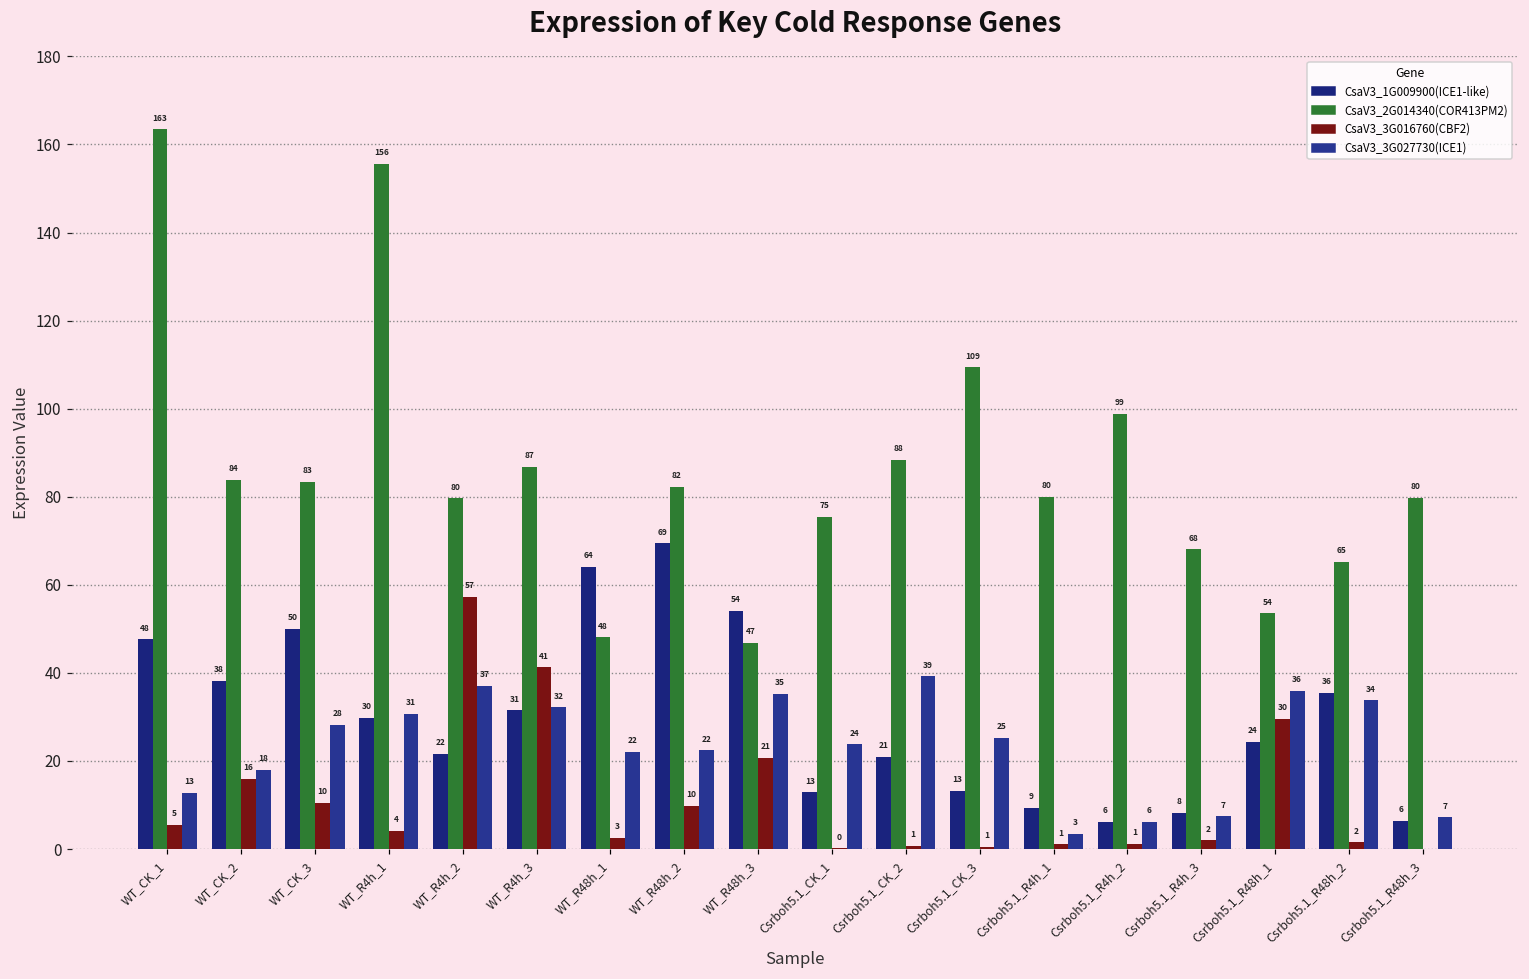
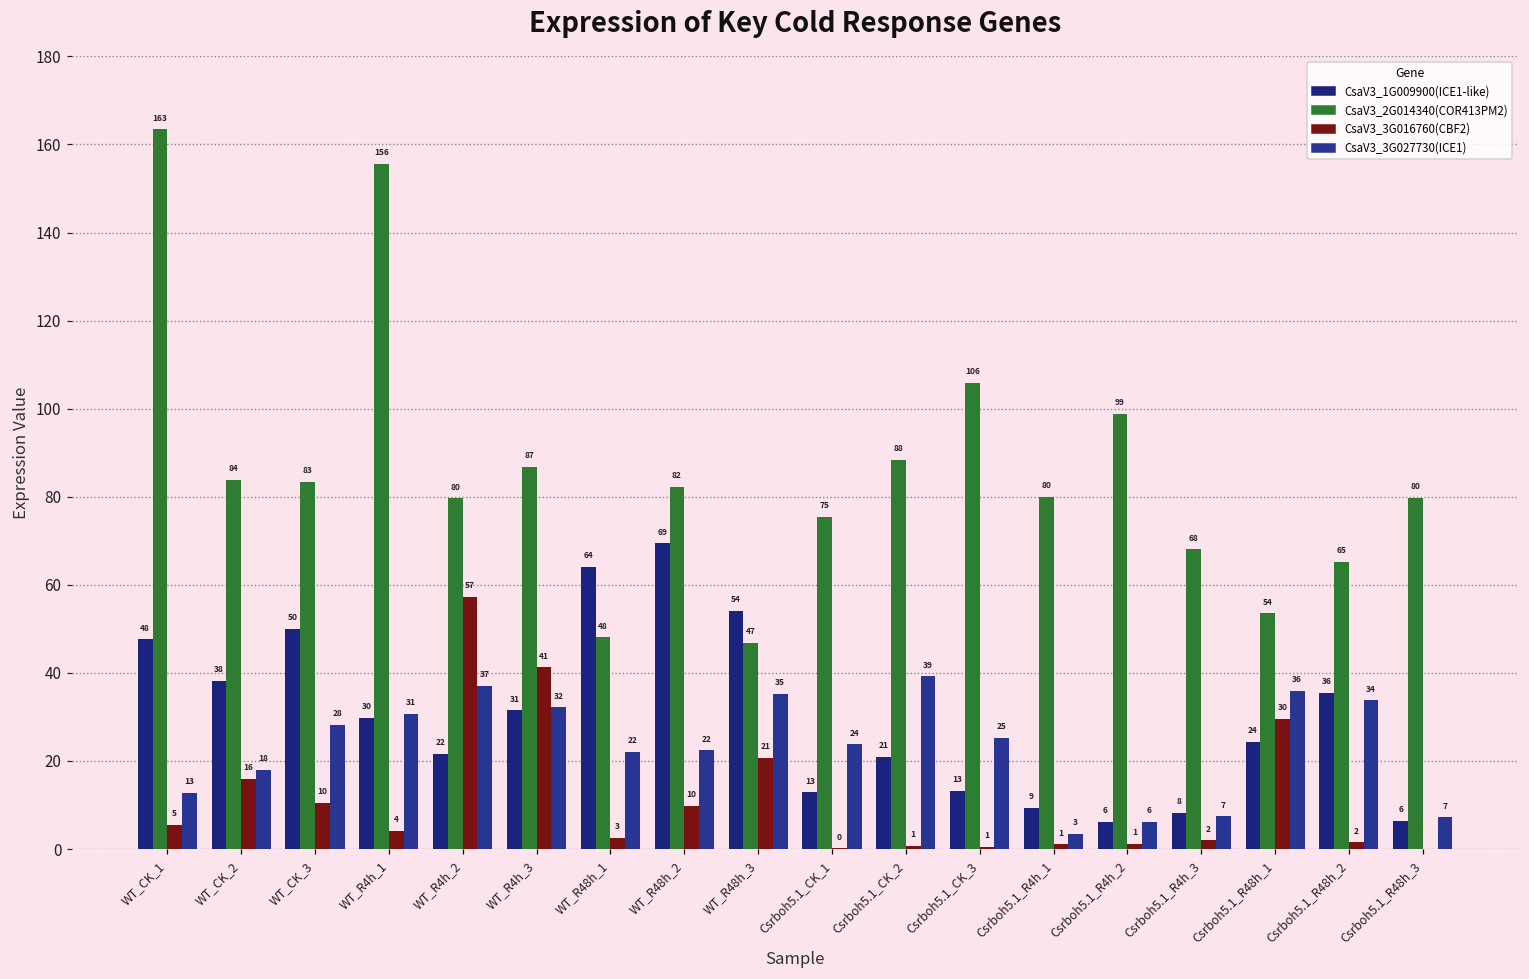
CsaV3_2G014340(COR413PM2), Csrboh5.1_CK_3: 109 -> 106
